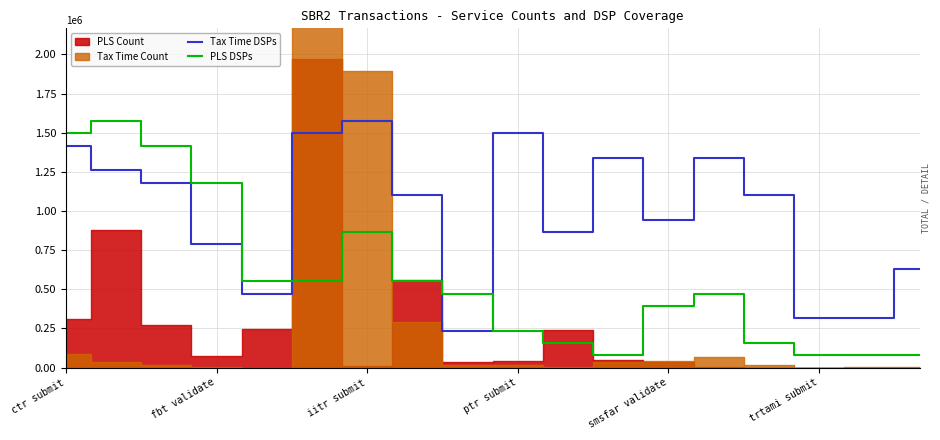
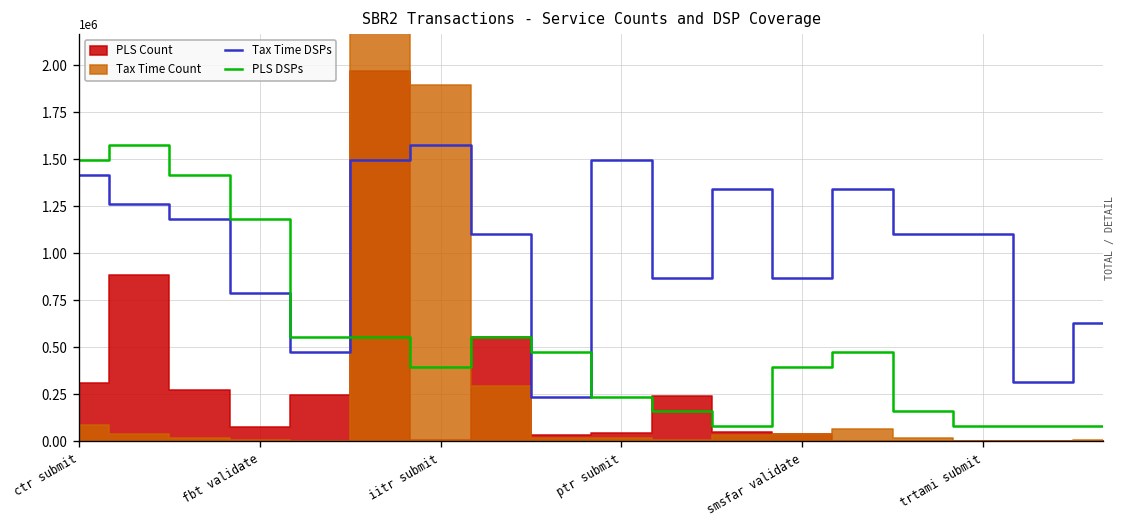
PLS DSPs, iitr submit: 870000 -> 390000
Tax Time DSPs, smsfar validate: 950000 -> 870000
Tax Time DSPs, trtami submit: 320000 -> 1100000
